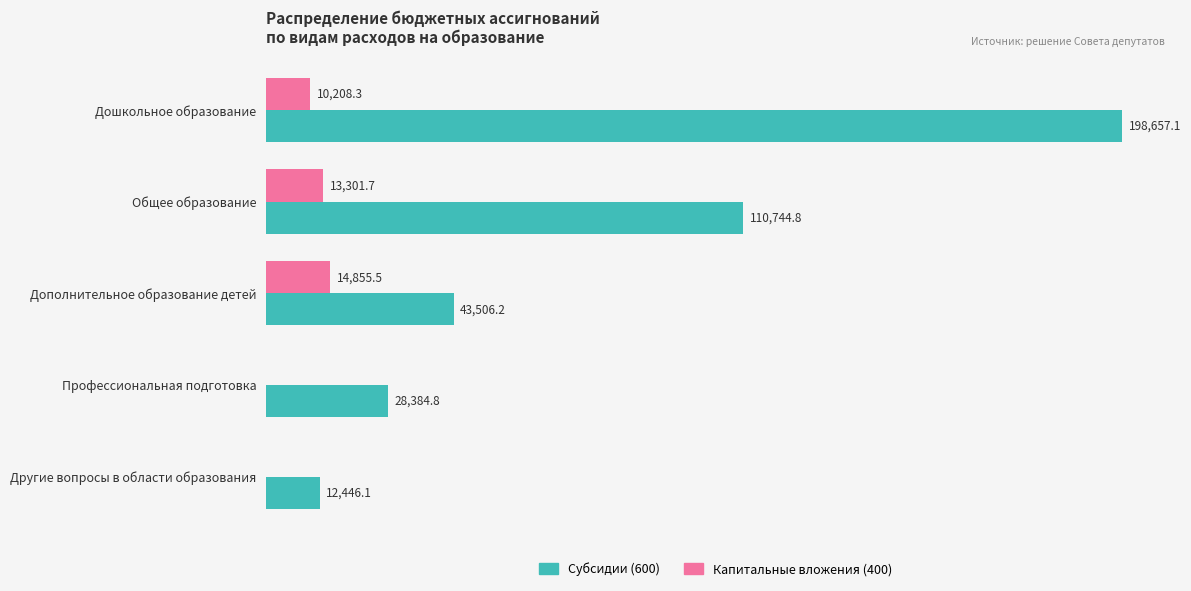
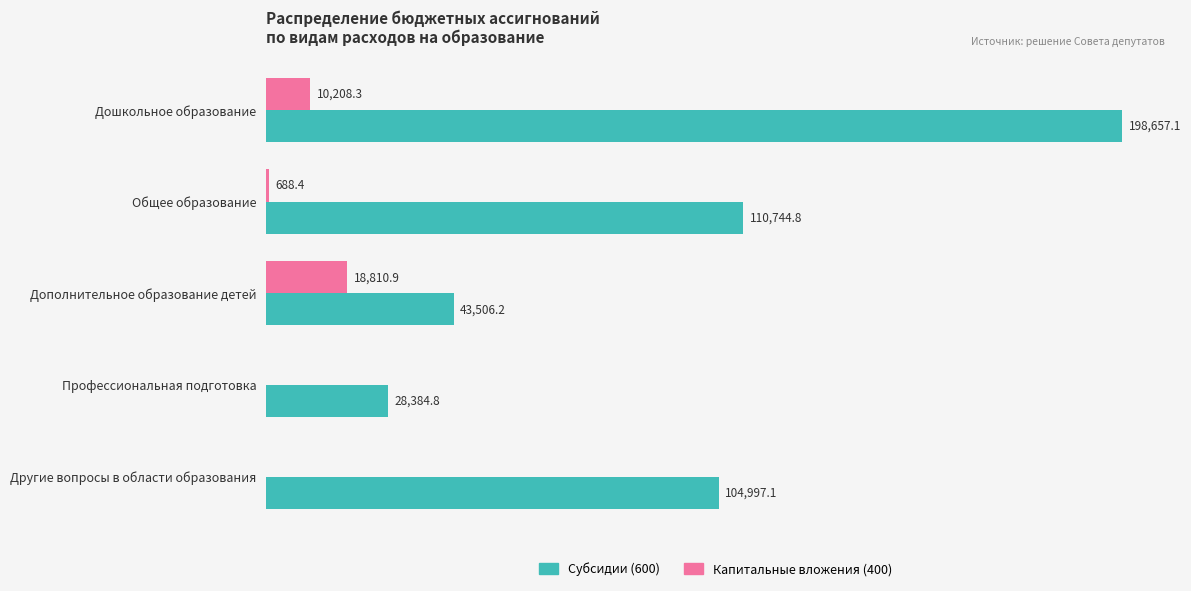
Капитальные вложения (400), Общее образование: 13,301.7 -> 688.4
Капитальные вложения (400), Дополнительное образование детей: 14,855.5 -> 18,810.9
Субсидии (600), Другие вопросы в области образования: 12,446.1 -> 104,997.1
